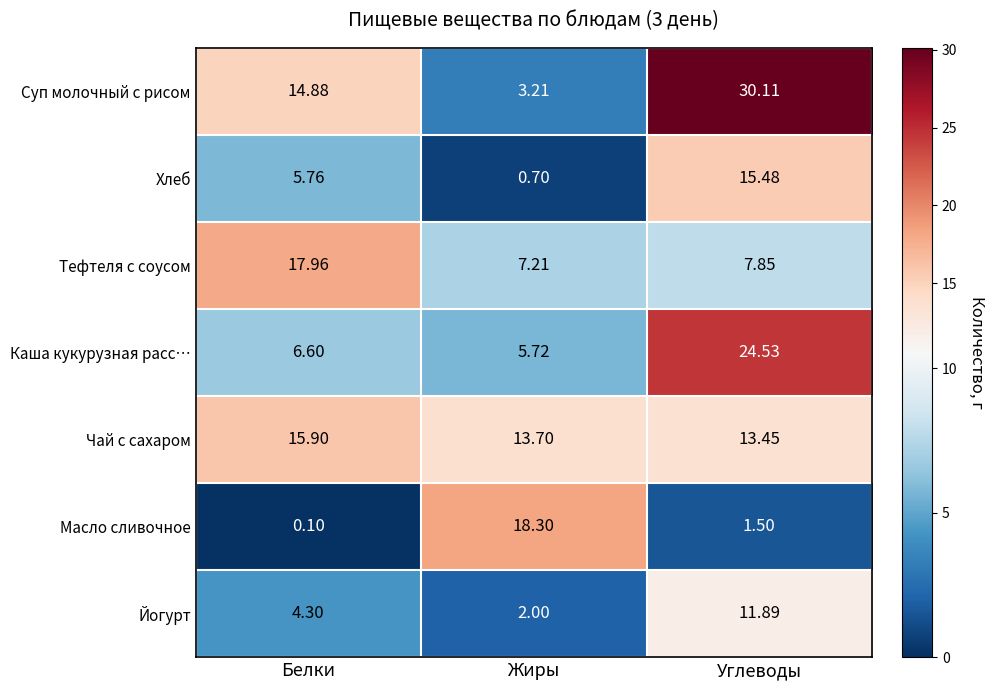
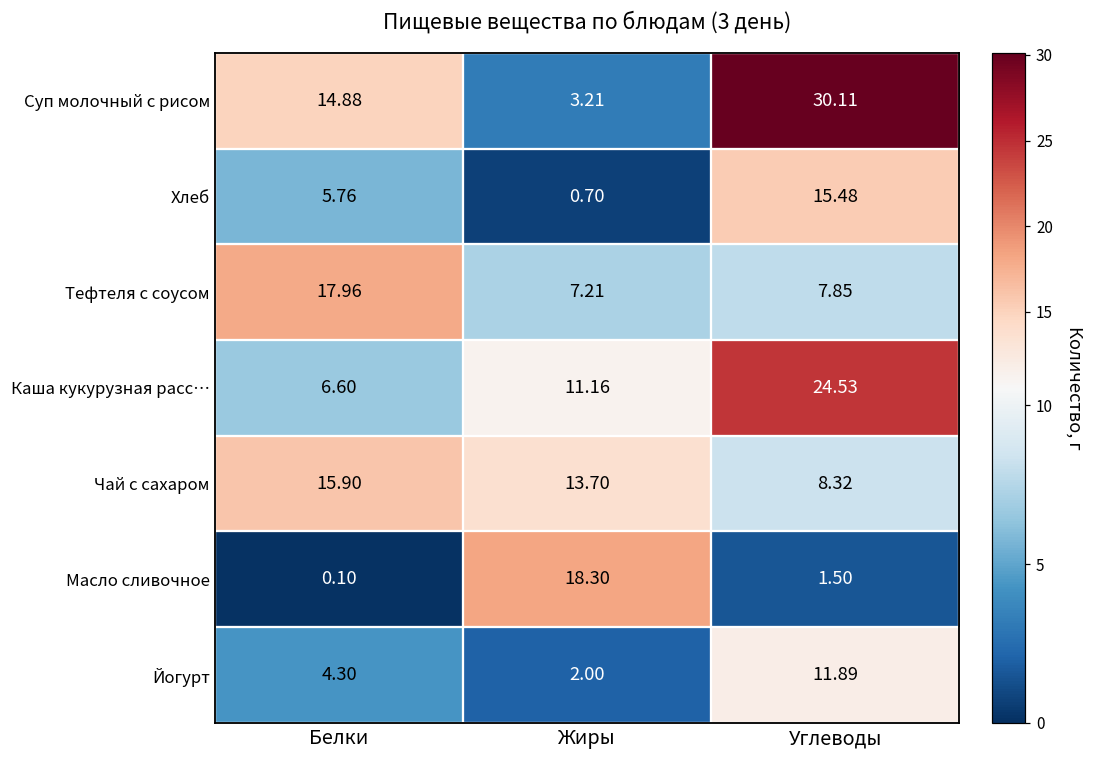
Каша кукурузная расс…, Жиры: 5.72 -> 11.16
Чай с сахаром, Углеводы: 13.45 -> 8.32
